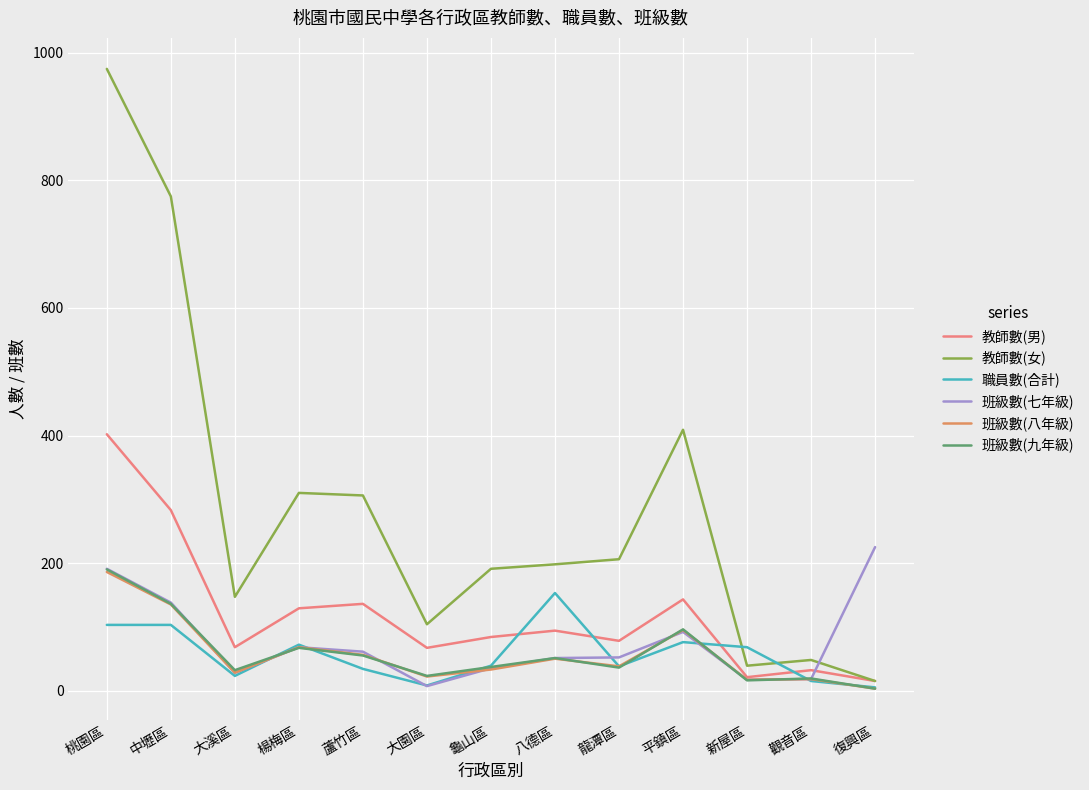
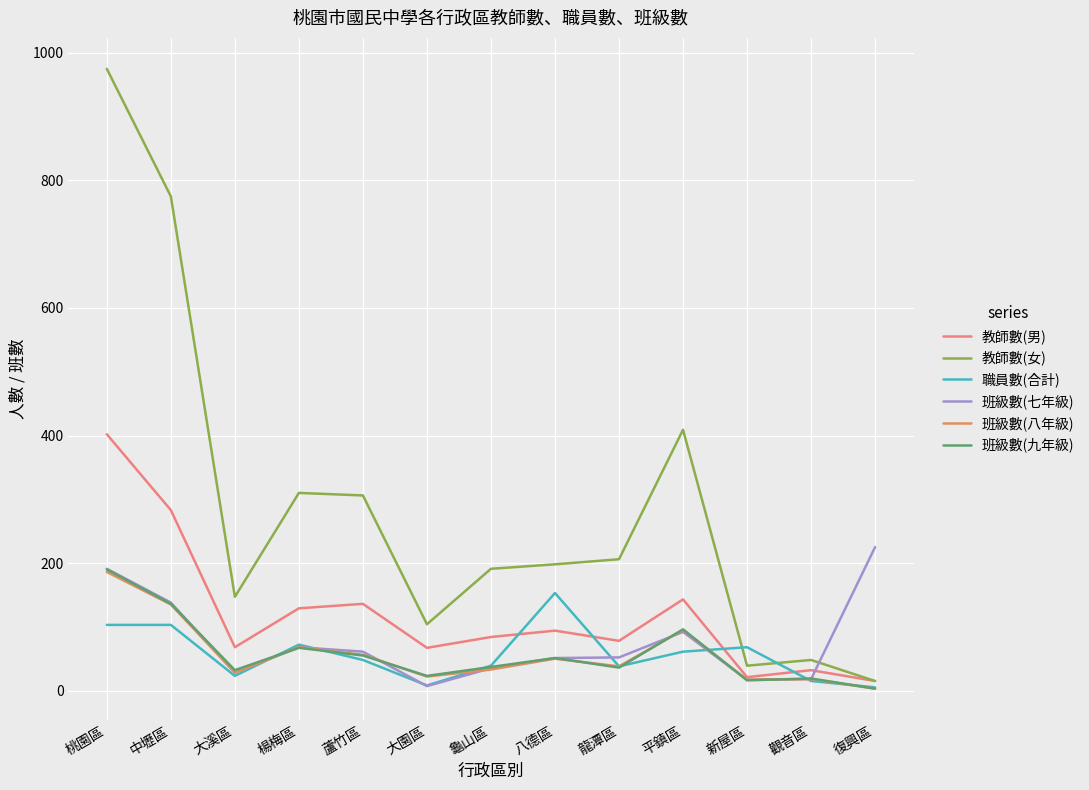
職員數(合計), 蘆竹區: 30 -> 50
職員數(合計), 平鎮區: 80 -> 60
